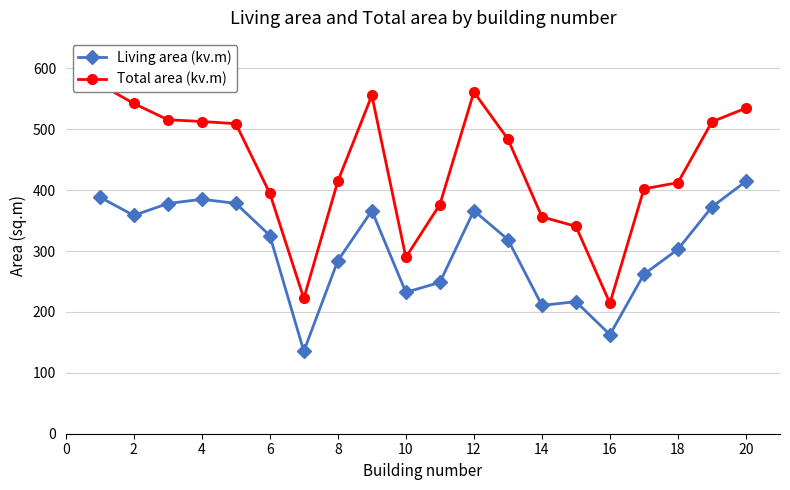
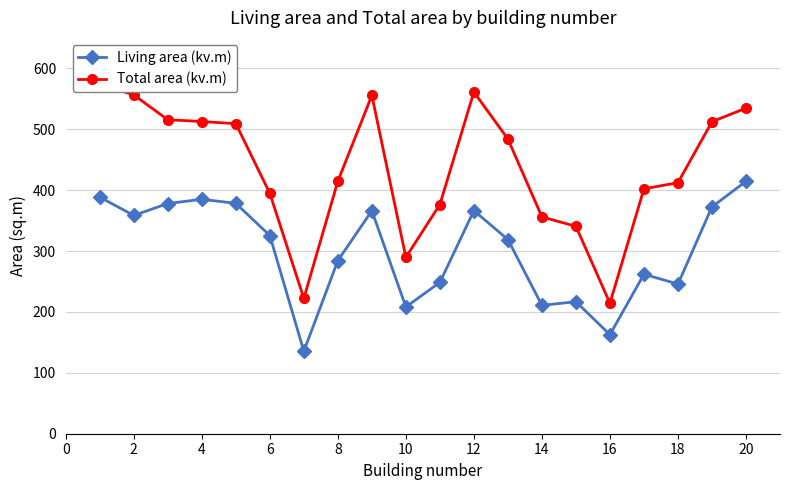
Total area (kv.m), 2: 540 -> 560
Living area (kv.m), 10: 230 -> 210
Living area (kv.m), 18: 300 -> 250
